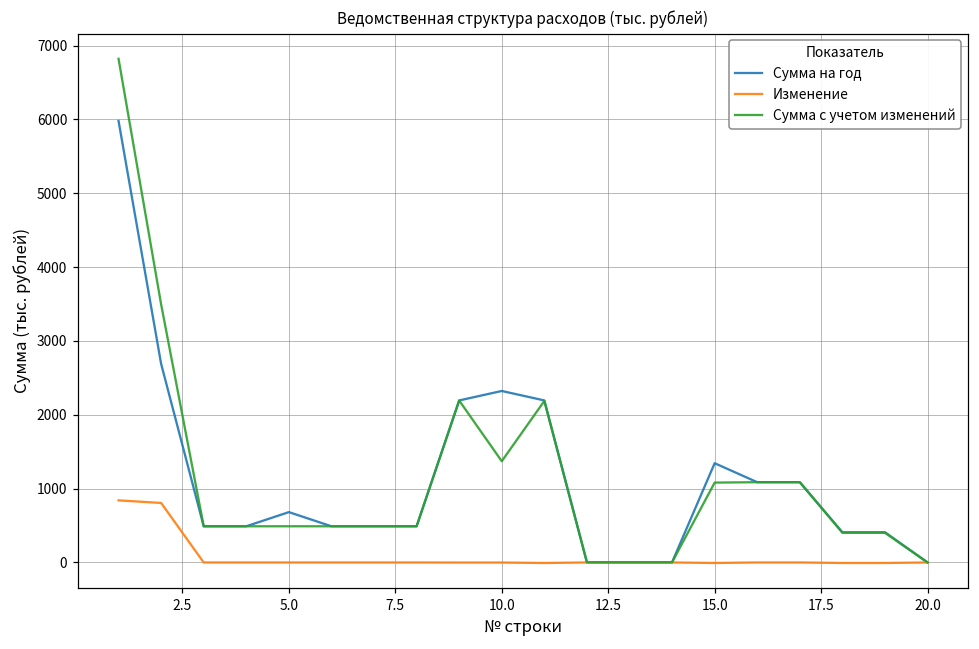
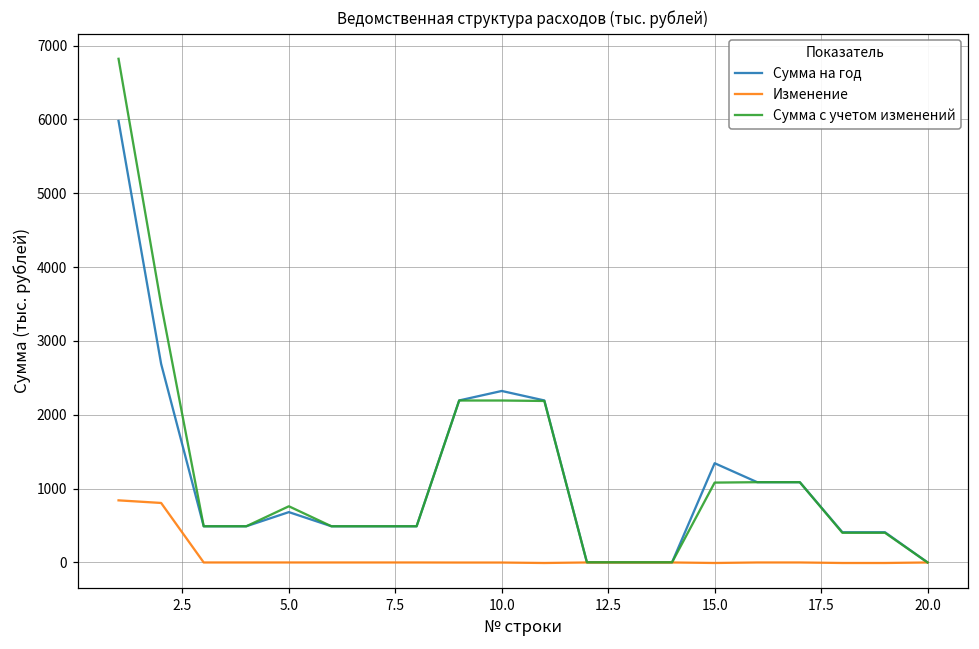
Сумма с учетом изменений, 5.0: 500 -> 800
Сумма с учетом изменений, 10.0: 1400 -> 2200
